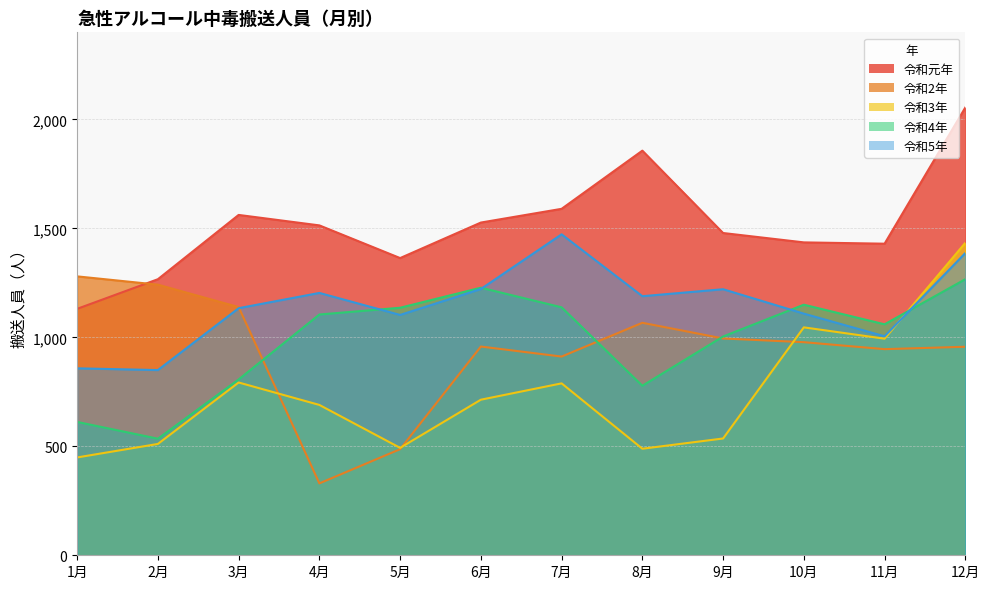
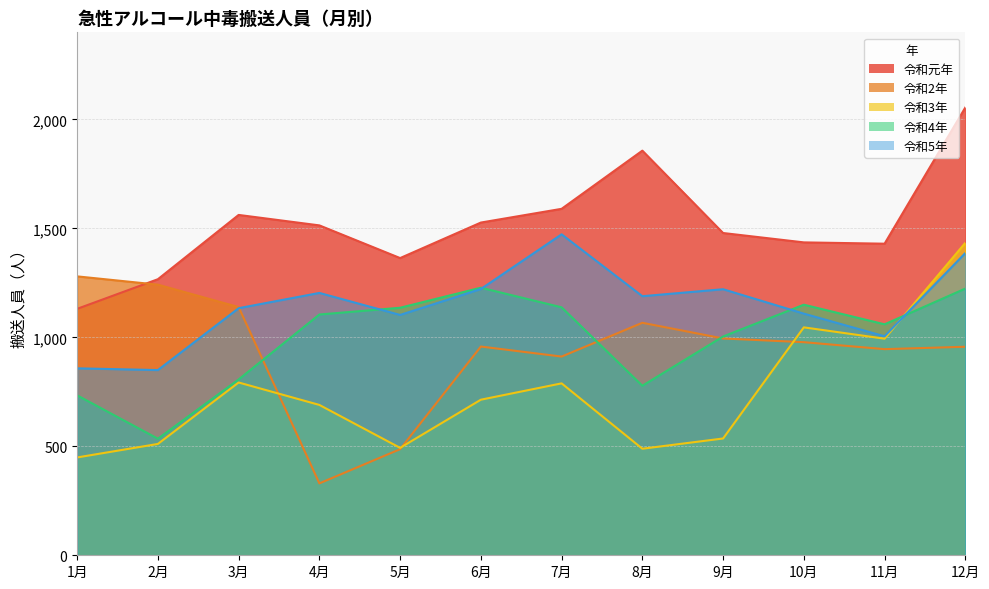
令和4年, 1月: 610 -> 730
令和4年, 12月: 1,270 -> 1,220
